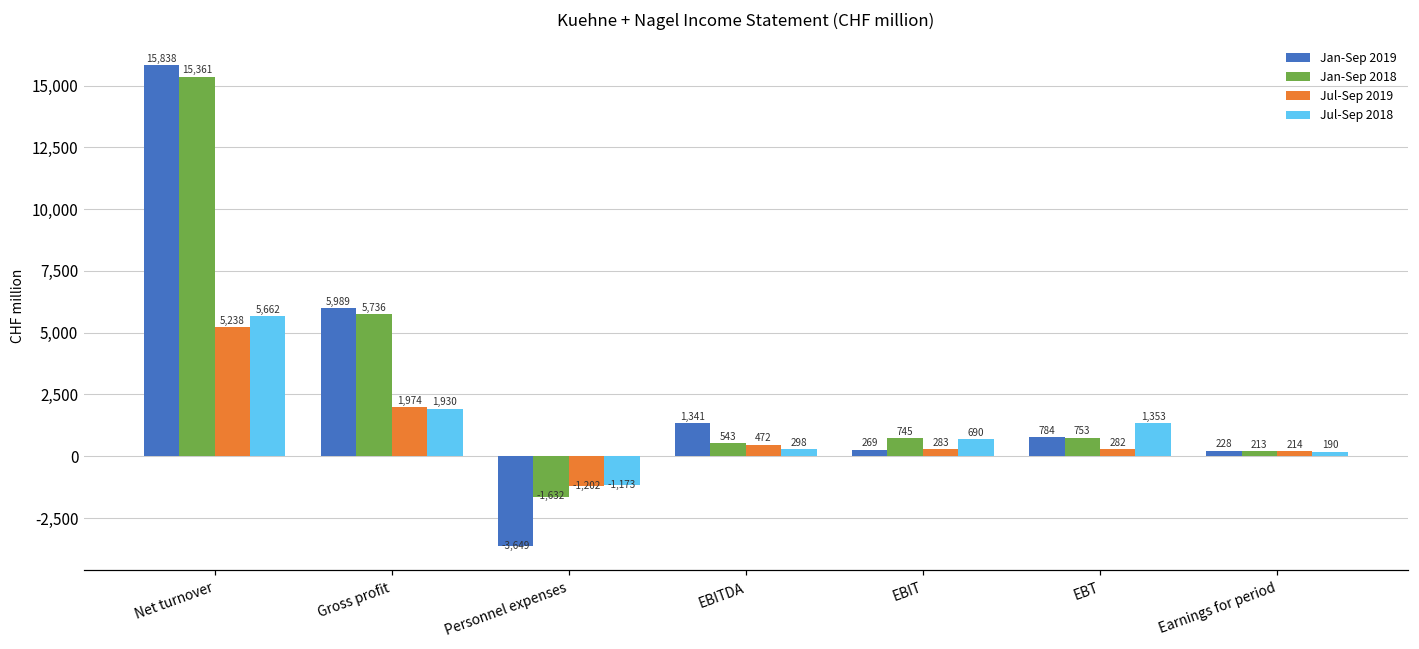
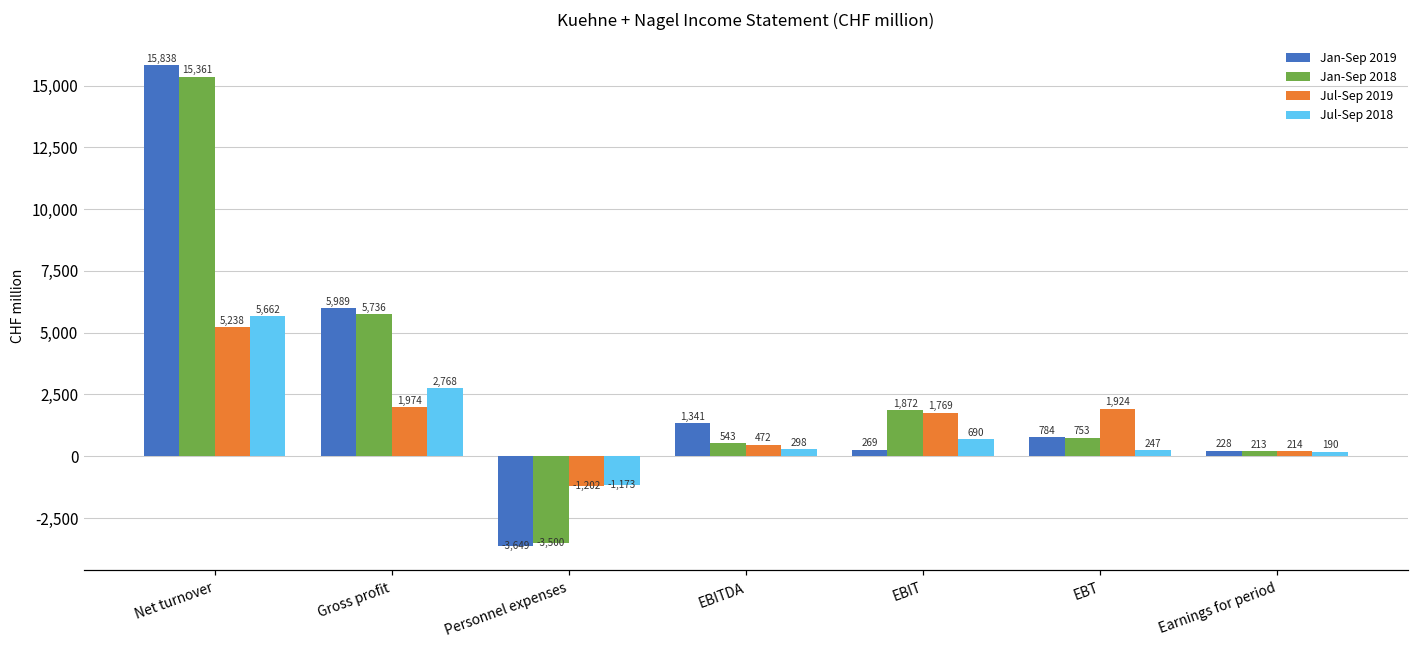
Jul-Sep 2018, Gross profit: 1,930 -> 2,768
Jan-Sep 2018, Personnel expenses: -1,632 -> -3,500
Jan-Sep 2018, EBIT: 745 -> 1,872
Jul-Sep 2019, EBIT: 283 -> 1,769
Jul-Sep 2019, EBT: 282 -> 1,924
Jul-Sep 2018, EBT: 1,353 -> 247
